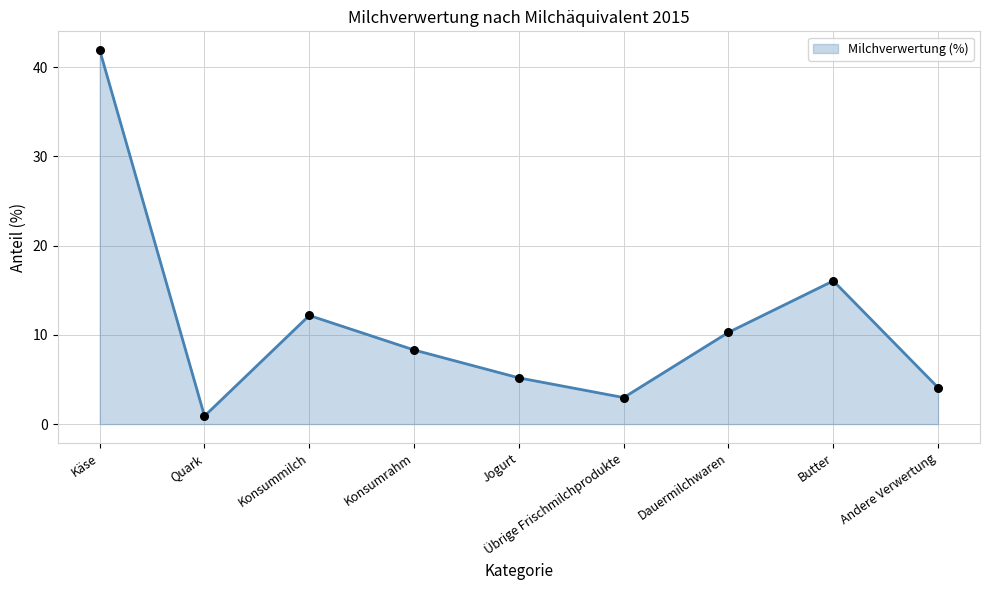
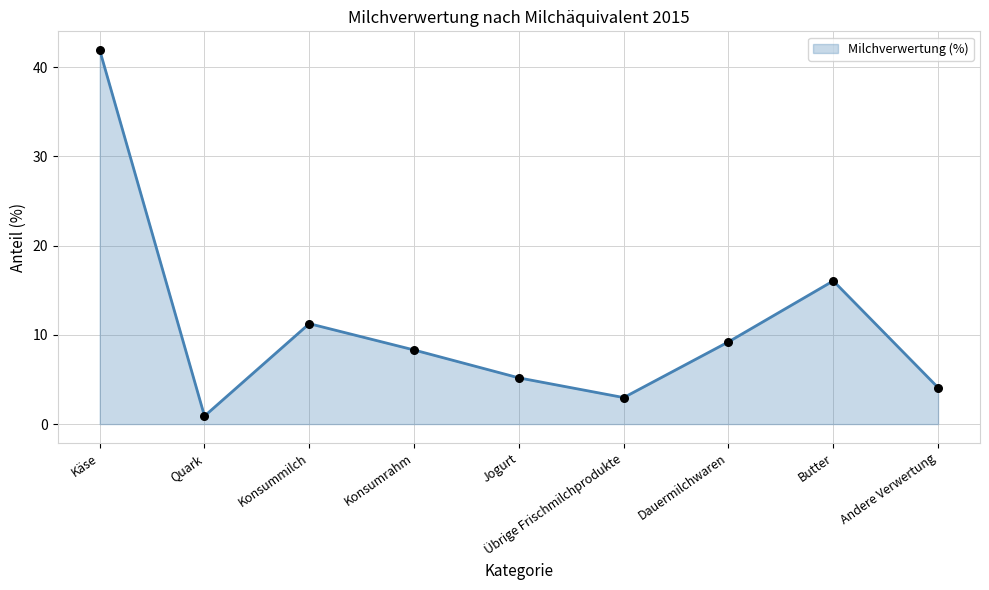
Konsummilch: 12 -> 11
Dauermilchwaren: 10 -> 9
